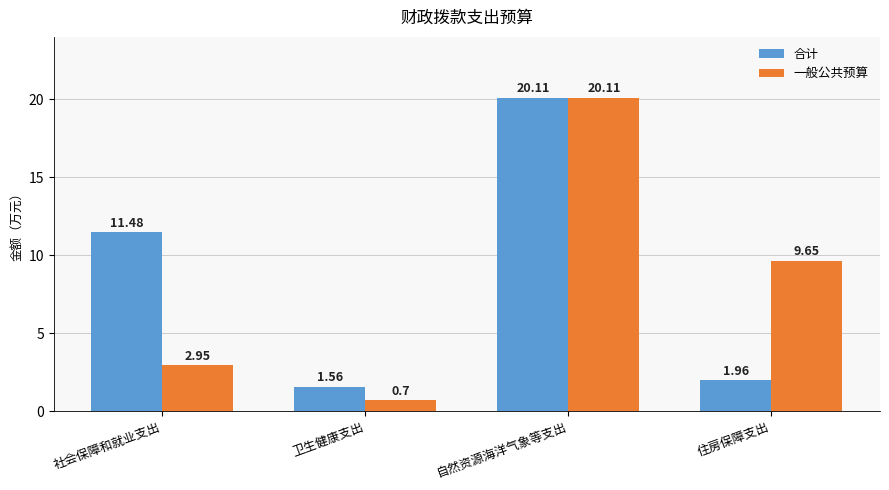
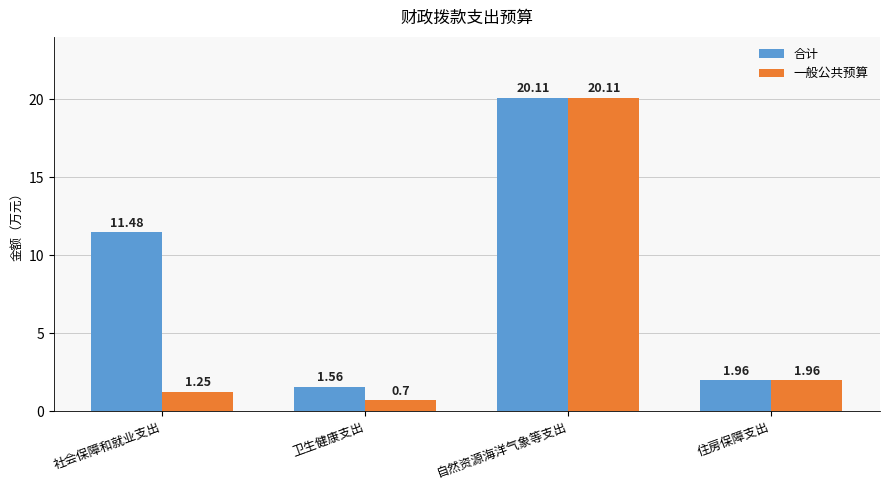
一般公共预算, 社会保障和就业支出: 2.95 -> 1.25
一般公共预算, 住房保障支出: 9.65 -> 1.96
